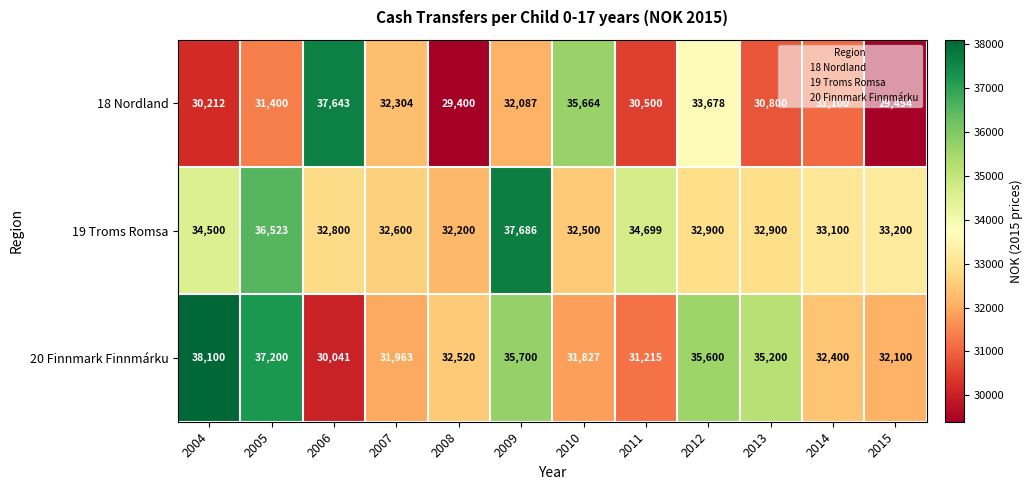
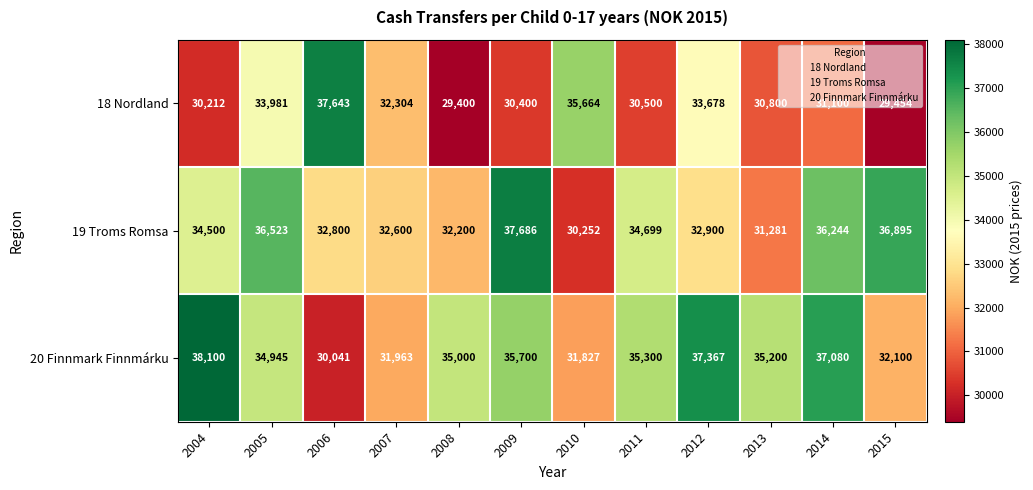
18 Nordland, 2005: 31,400 -> 33,981
18 Nordland, 2009: 32,087 -> 30,400
19 Troms Romsa, 2010: 32,500 -> 30,252
19 Troms Romsa, 2013: 32,900 -> 31,281
19 Troms Romsa, 2014: 33,100 -> 36,244
19 Troms Romsa, 2015: 33,200 -> 36,895
20 Finnmark Finnmárku, 2005: 37,200 -> 34,945
20 Finnmark Finnmárku, 2008: 32,520 -> 35,000
20 Finnmark Finnmárku, 2011: 31,215 -> 35,300
20 Finnmark Finnmárku, 2012: 35,600 -> 37,367
20 Finnmark Finnmárku, 2014: 32,400 -> 37,080
